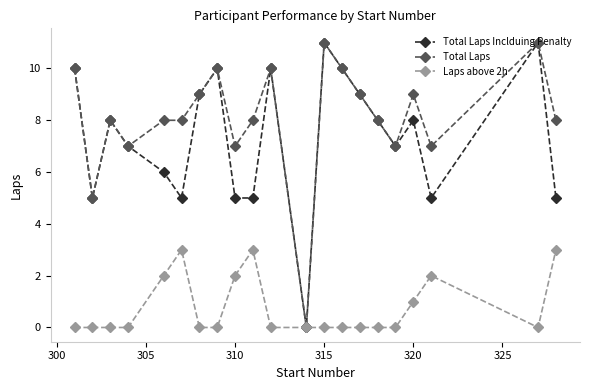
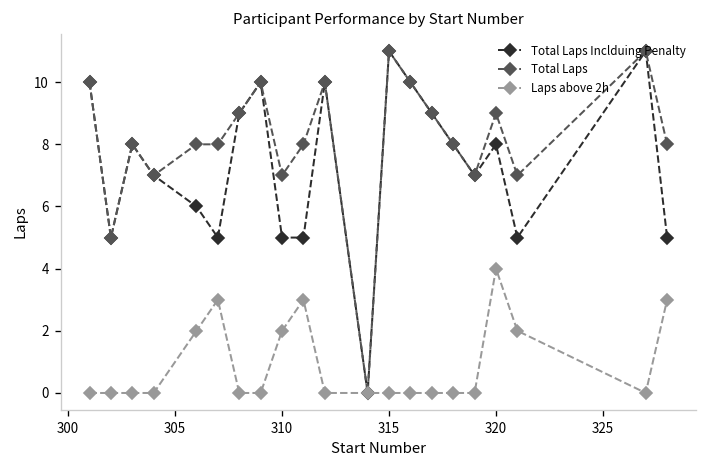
Laps above 2h, 320: 1 -> 4
